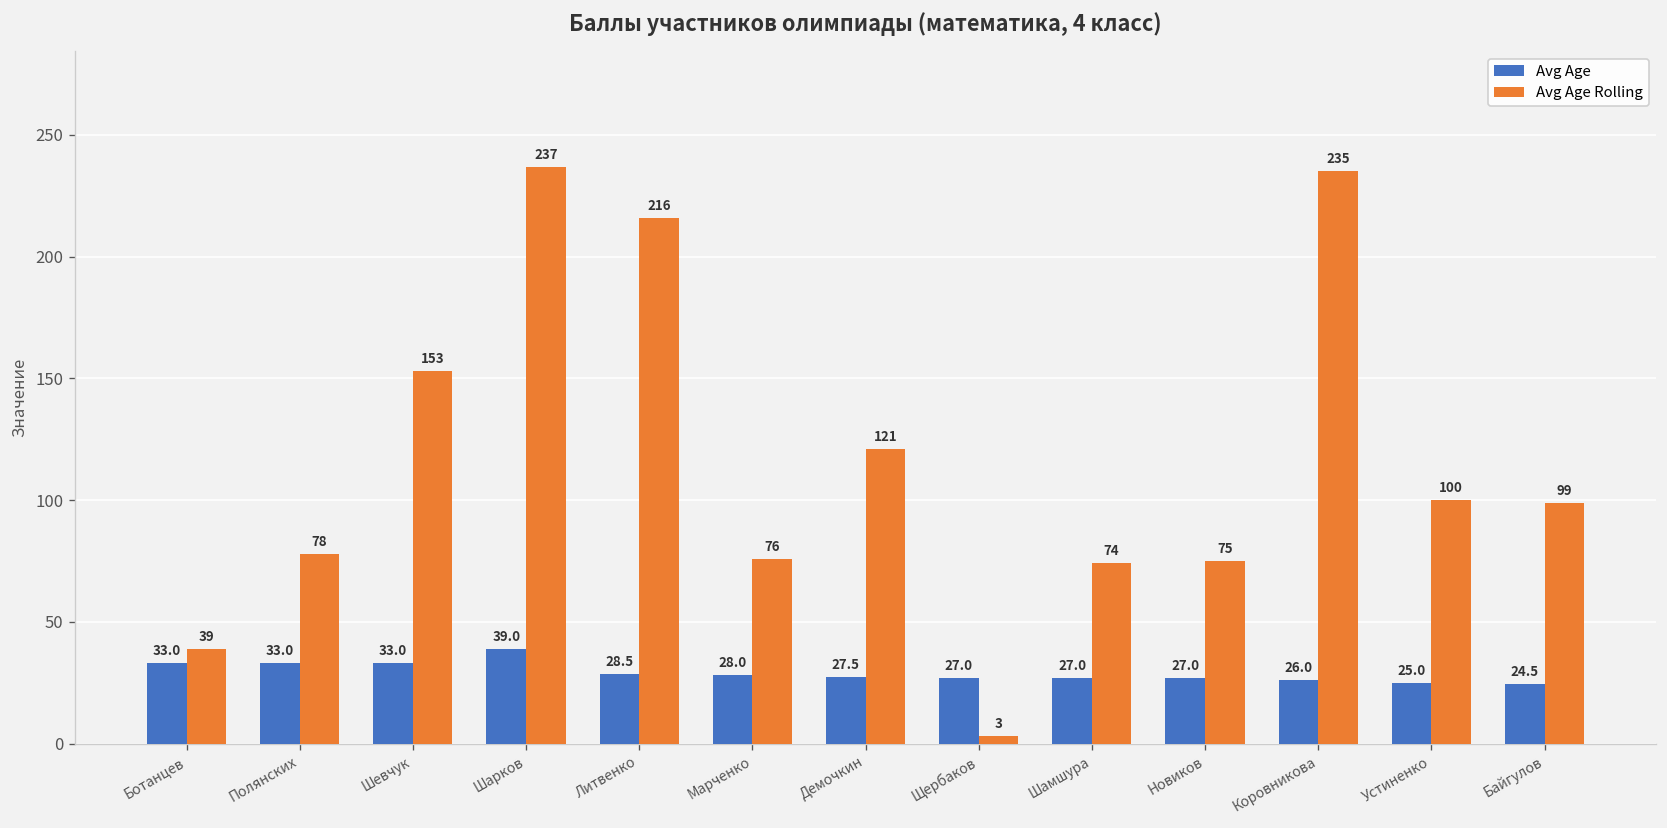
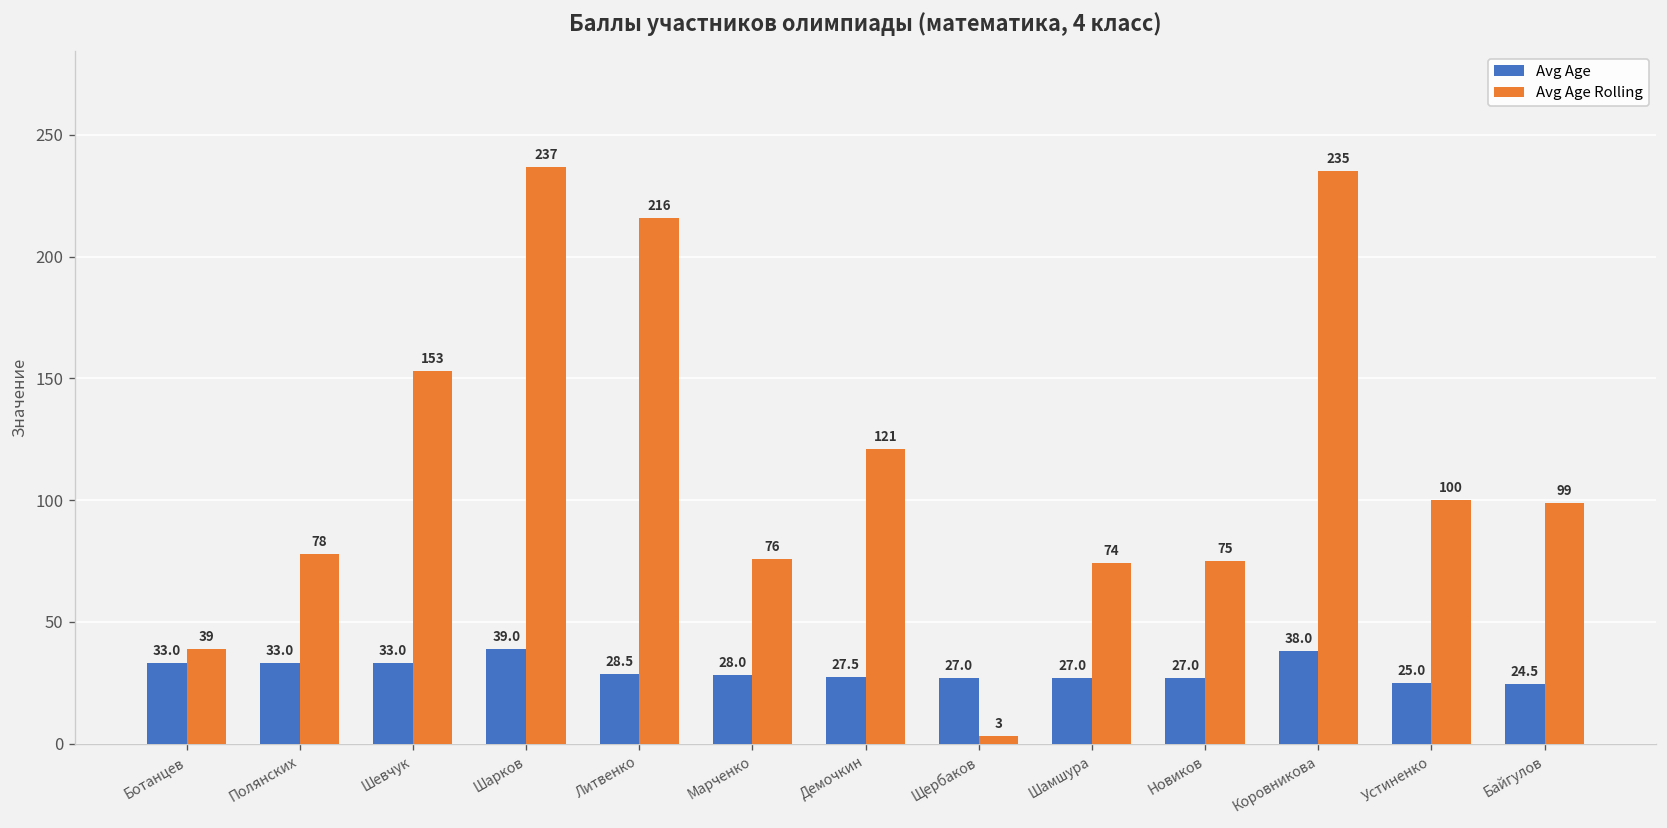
Avg Age, Коровникова: 26.0 -> 38.0
